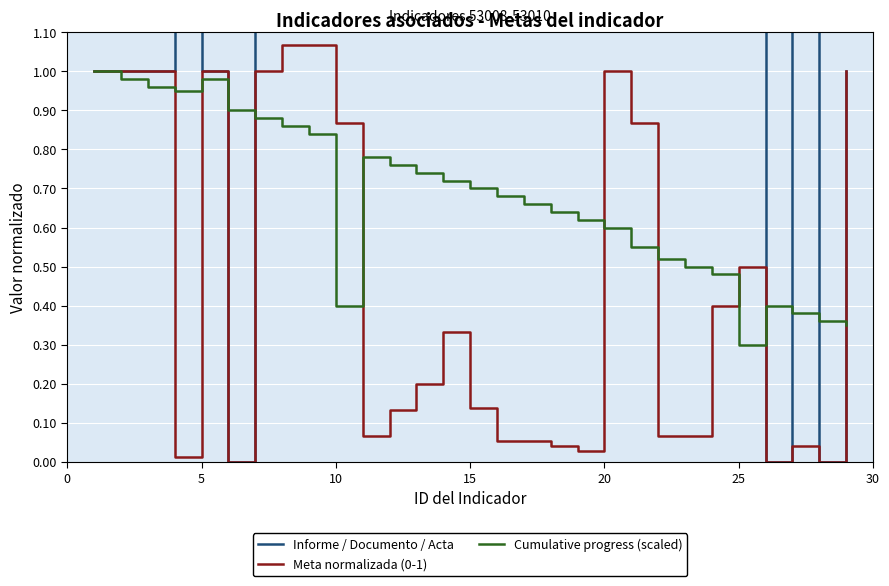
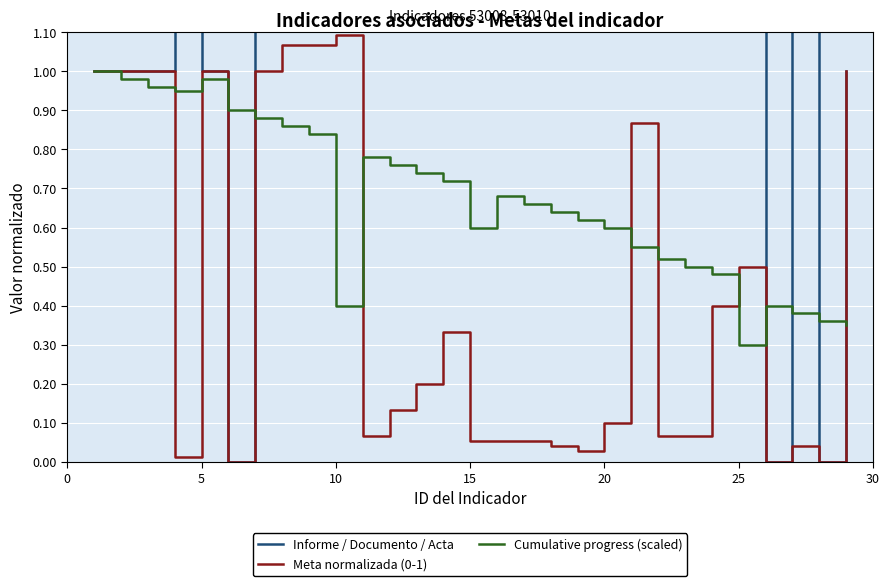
Meta normalizada (0-1), 10: 0.87 -> 1.09
Meta normalizada (0-1), 15: 0.14 -> 0.05
Cumulative progress (scaled), 15: 0.7 -> 0.6
Meta normalizada (0-1), 20: 1.0 -> 0.1
